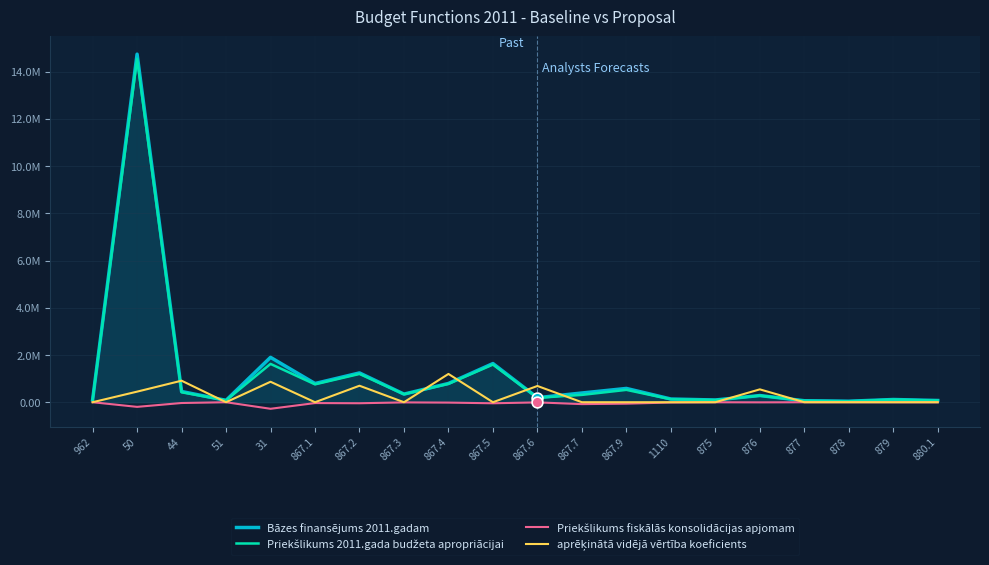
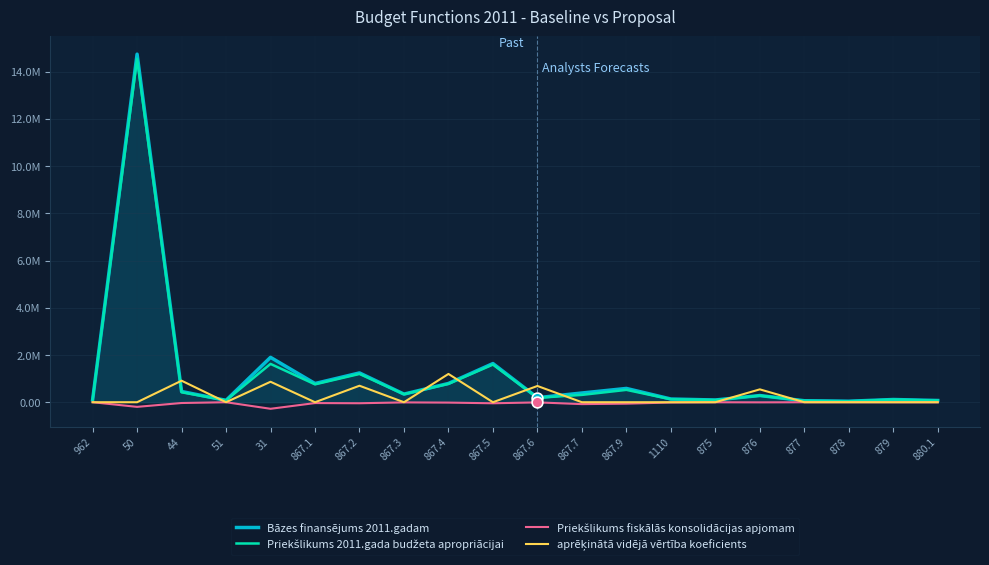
aprēķinātā vidējā vērtība koeficients, 50: 400000 -> 0
